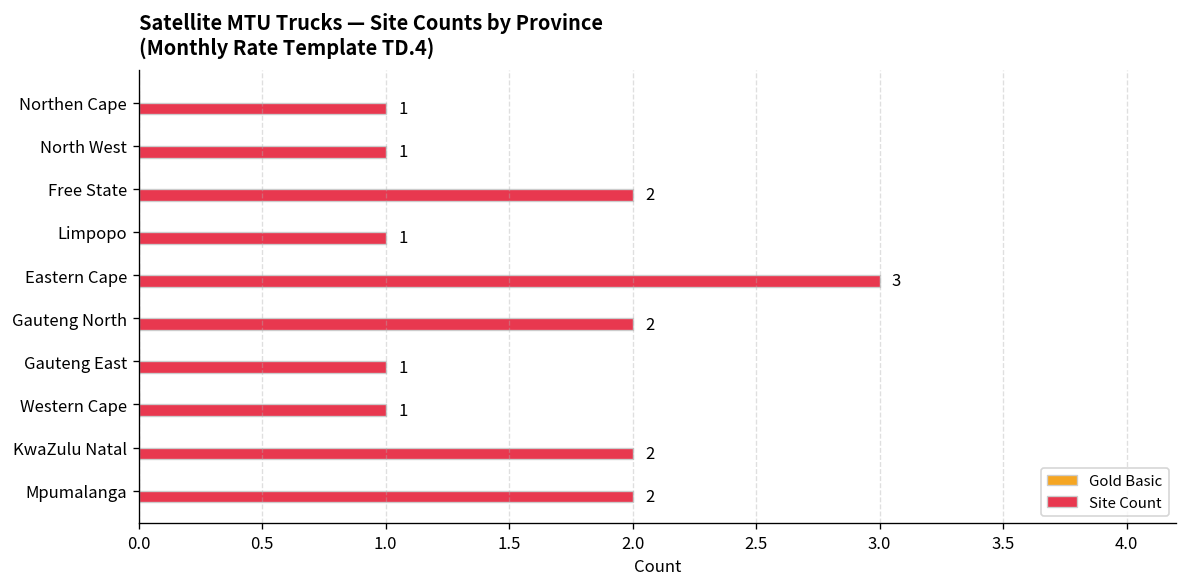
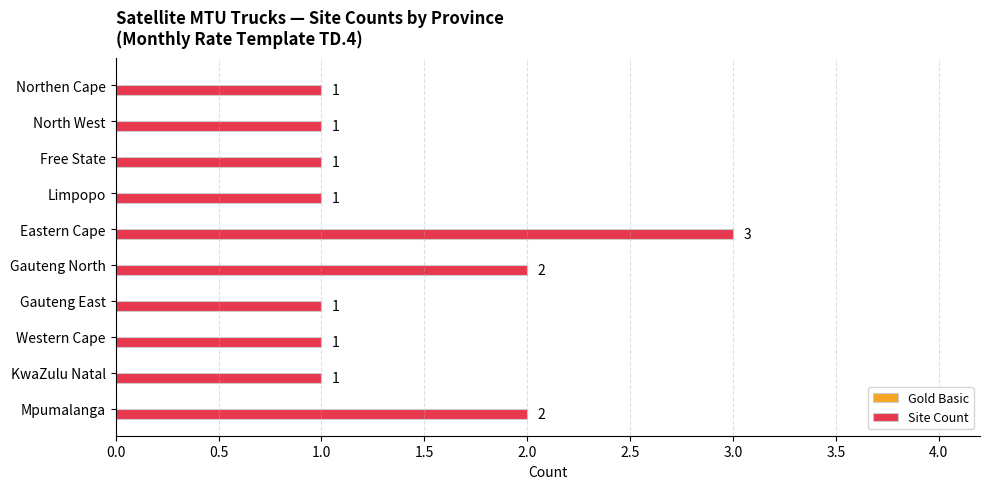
Site Count, Free State: 2 -> 1
Site Count, KwaZulu Natal: 2 -> 1
